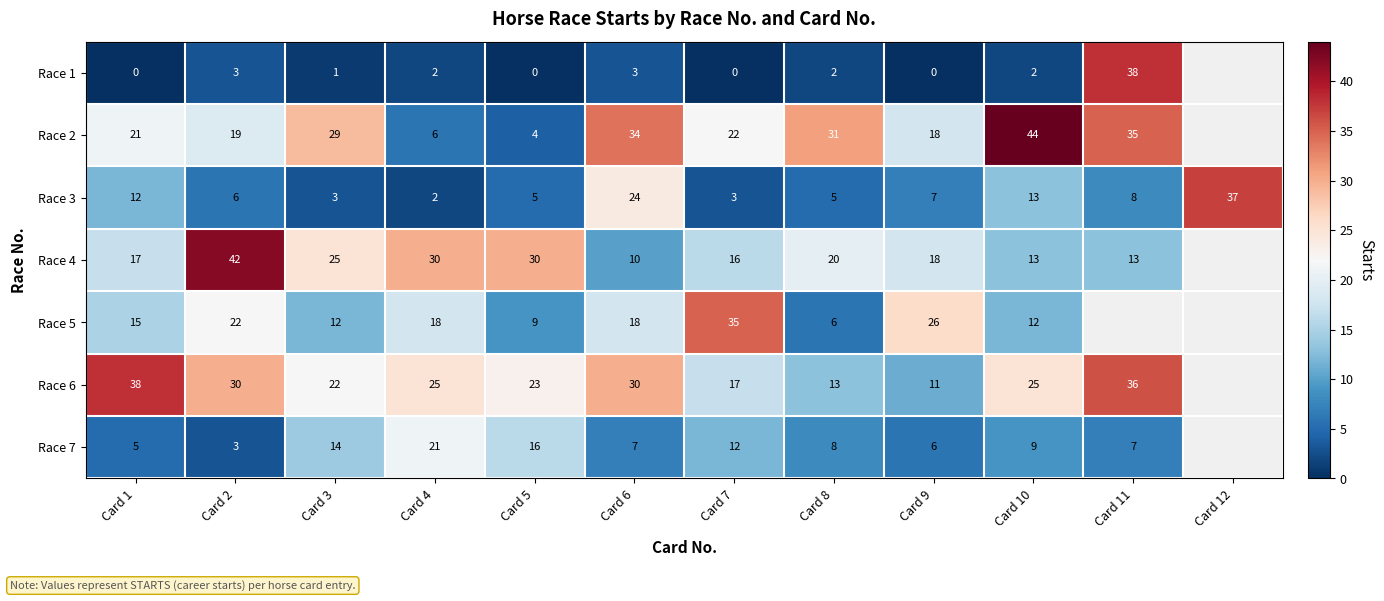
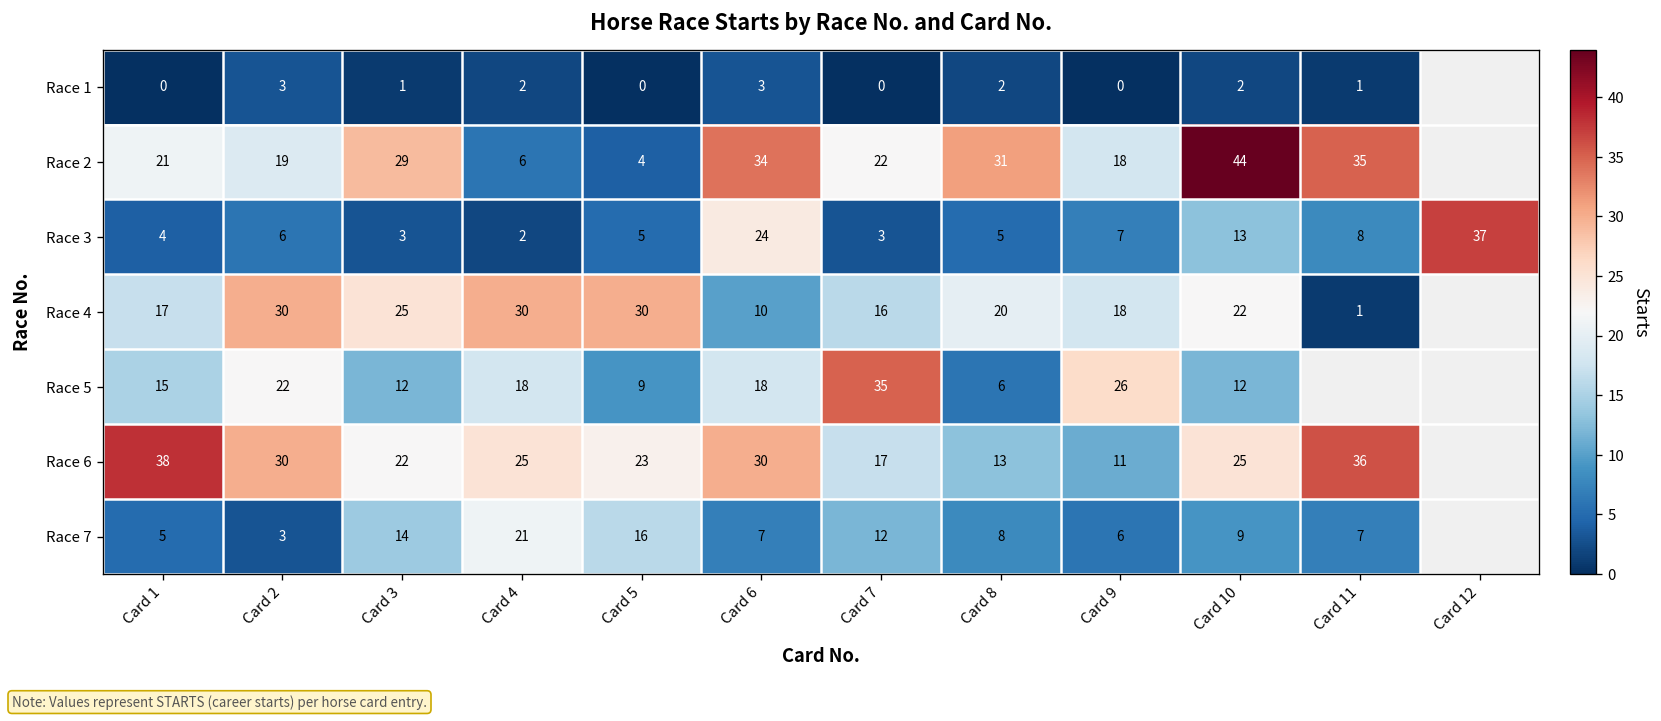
Race 1, Card 11: 38 -> 1
Race 3, Card 1: 12 -> 4
Race 4, Card 2: 42 -> 30
Race 4, Card 10: 13 -> 22
Race 4, Card 11: 13 -> 1
